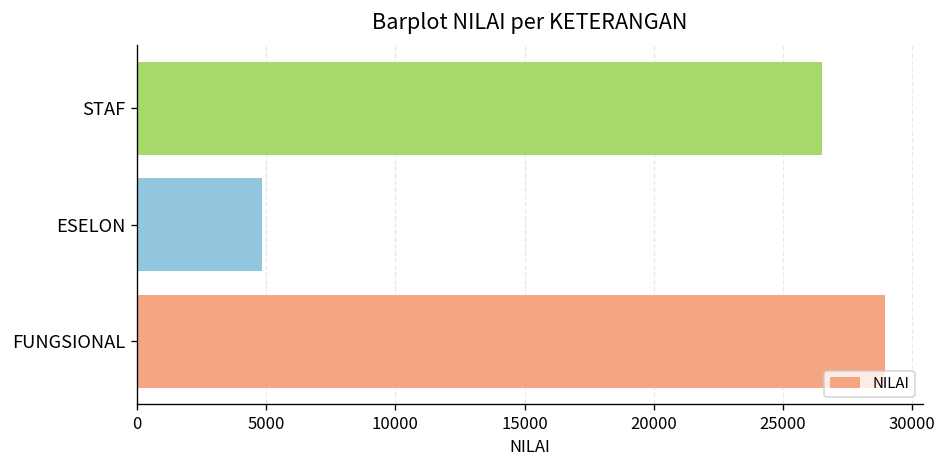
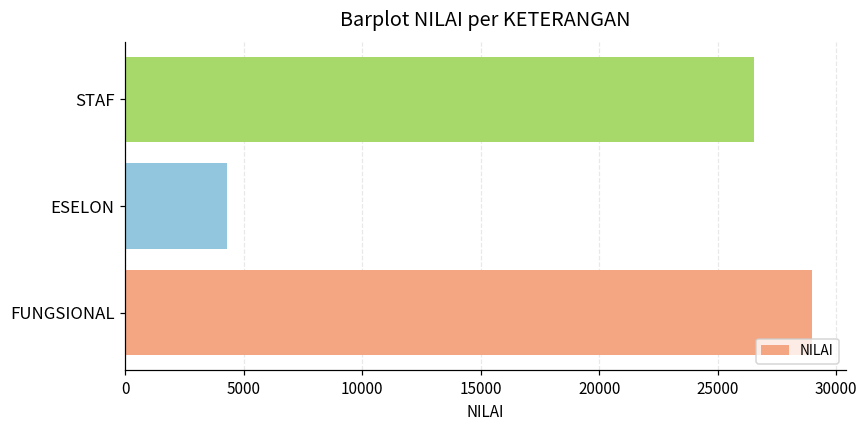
ESELON: 4800 -> 4300
